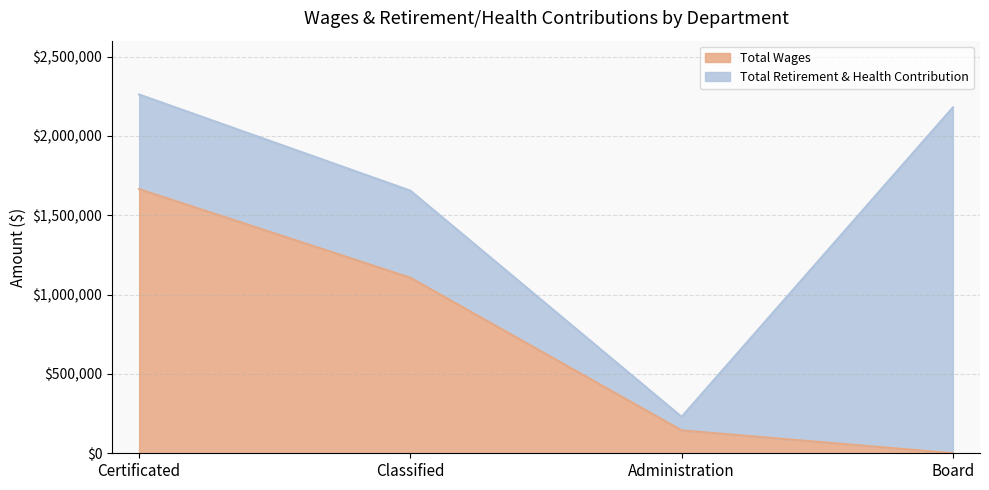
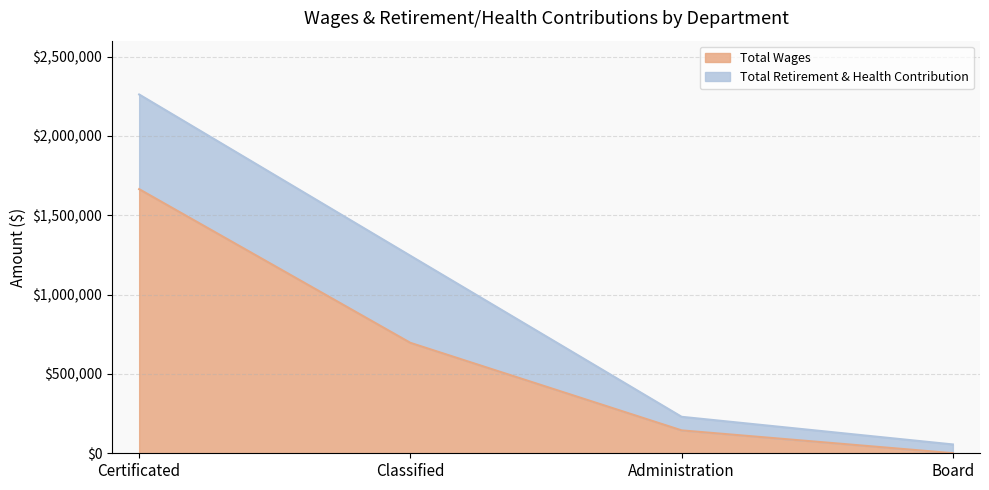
Total Wages, Classified: $1,110,000 -> $700,000
Total Retirement & Health Contribution, Board: $2,180,000 -> $60,000
